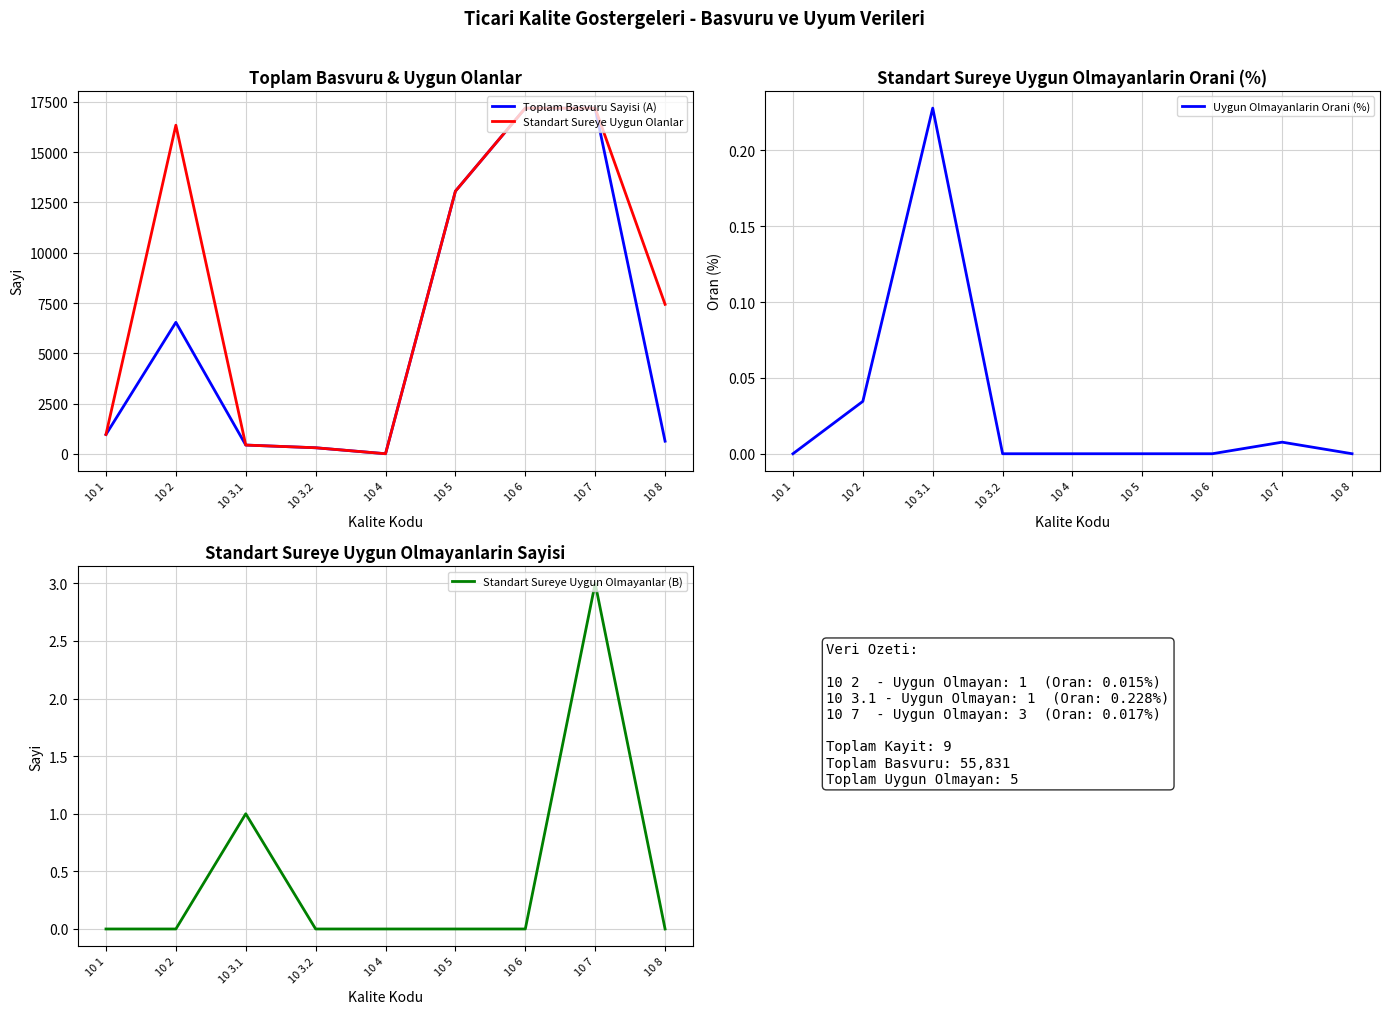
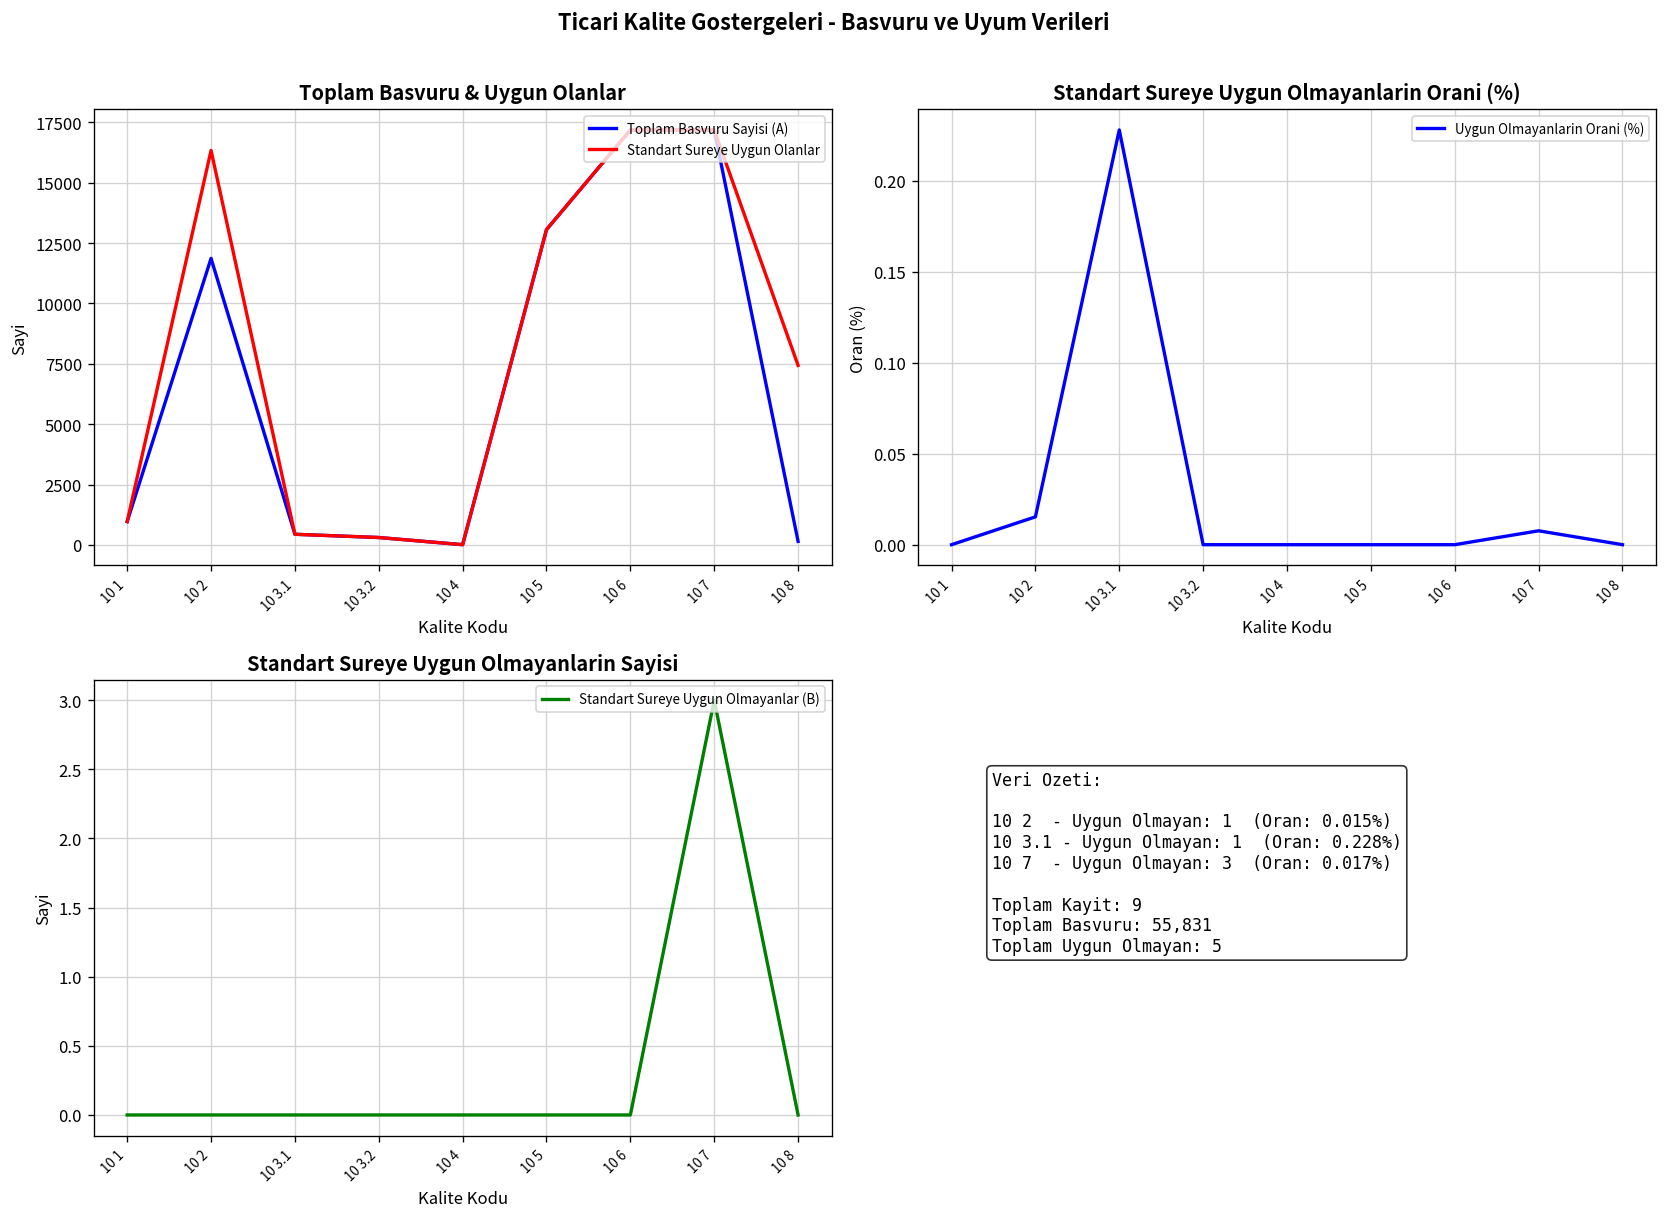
Toplam Basvuru & Uygun Olanlar, Toplam Basvuru Sayisi (A), 10 2: 6500 -> 11900
Toplam Basvuru & Uygun Olanlar, Toplam Basvuru Sayisi (A), 10 8: 600 -> 100
Standart Sureye Uygun Olmayanlarin Orani (%), 10 2: 0.035 -> 0.015
Standart Sureye Uygun Olmayanlarin Sayisi, 10 3.1: 1 -> 0
